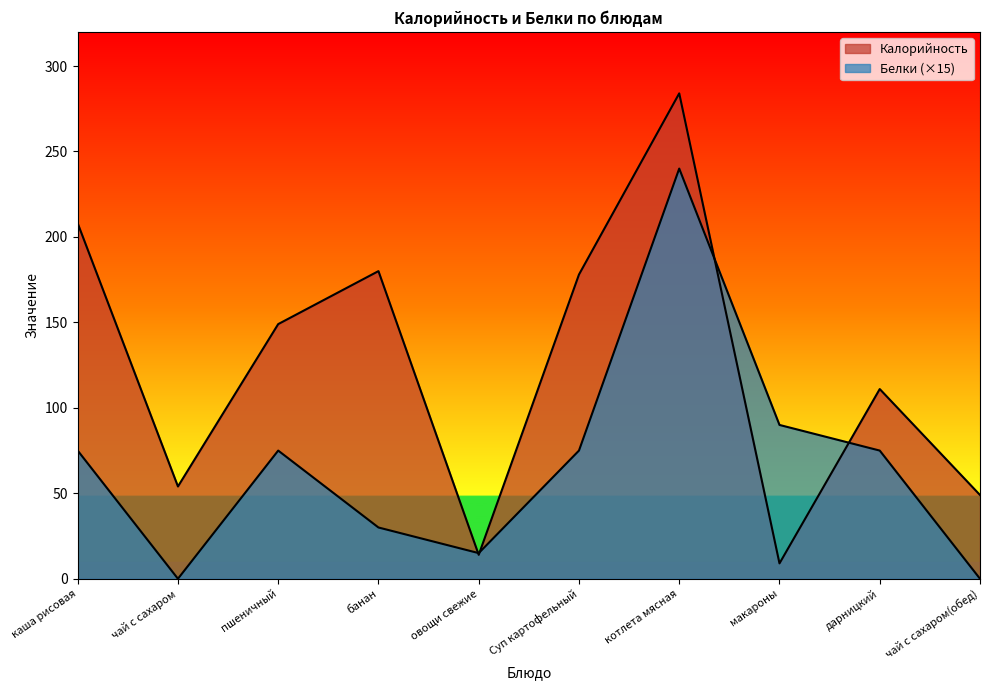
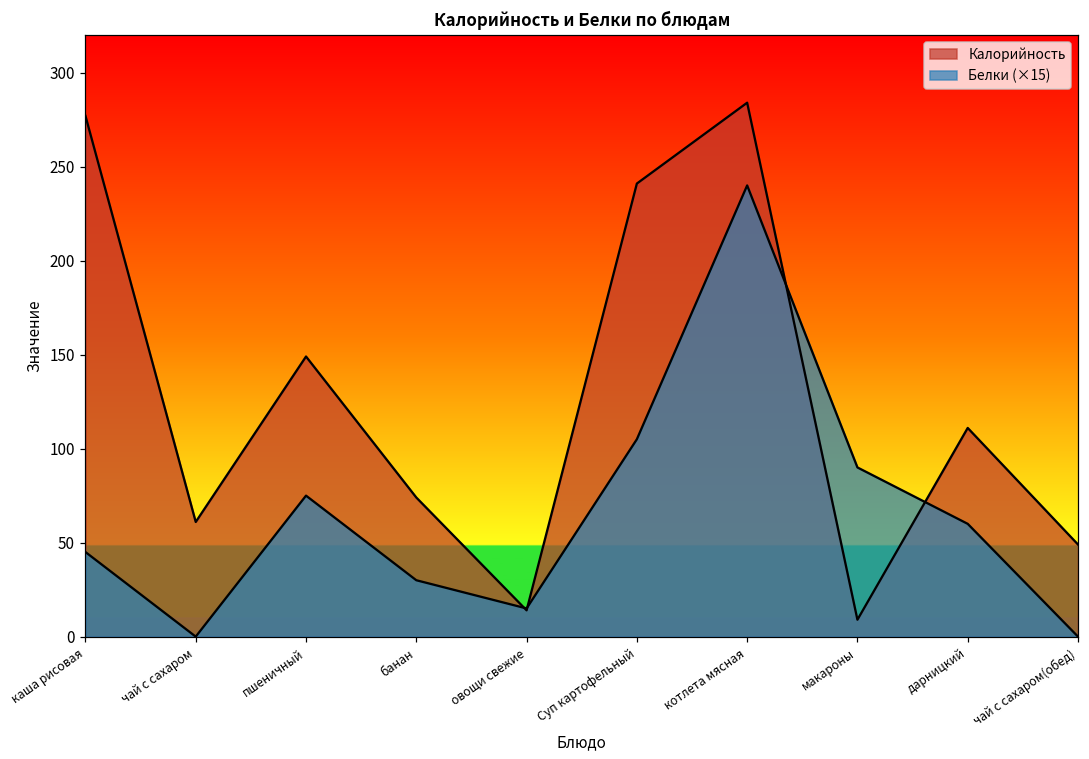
Калорийность, каша рисовая: 208 -> 277
Белки (×15), каша рисовая: 75 -> 45
Калорийность, чай с сахаром: 54 -> 61
Калорийность, банан: 180 -> 74
Калорийность, Суп картофельный: 178 -> 241
Белки (×15), Суп картофельный: 75 -> 105
Белки (×15), дарницкий: 75 -> 60
